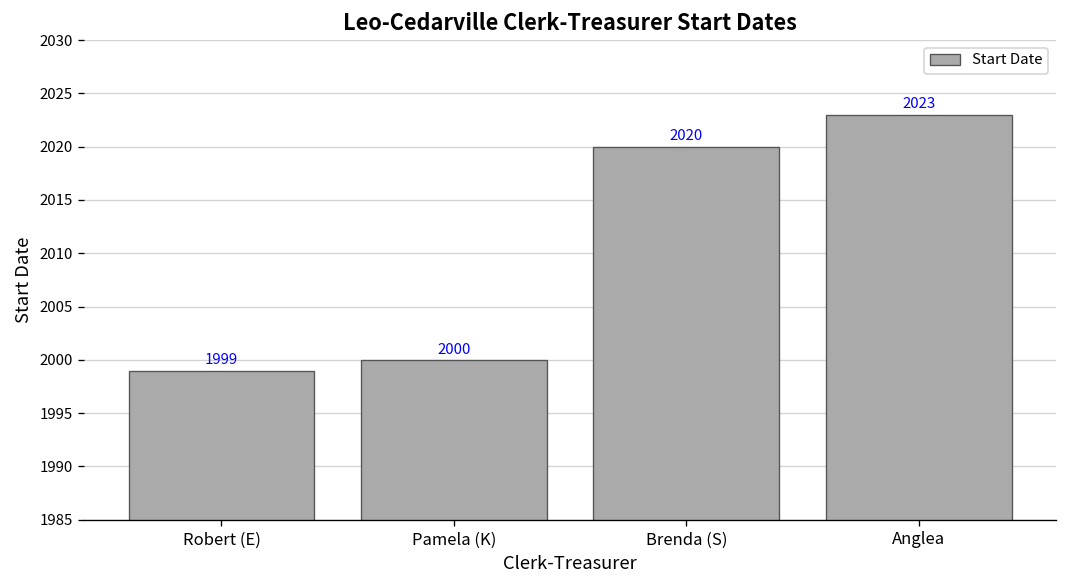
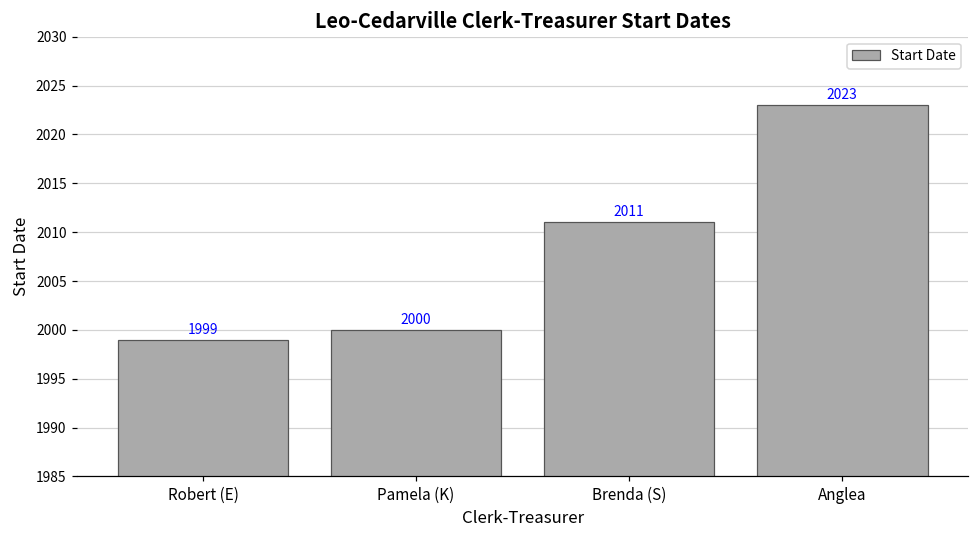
Brenda (S): 2020 -> 2011
